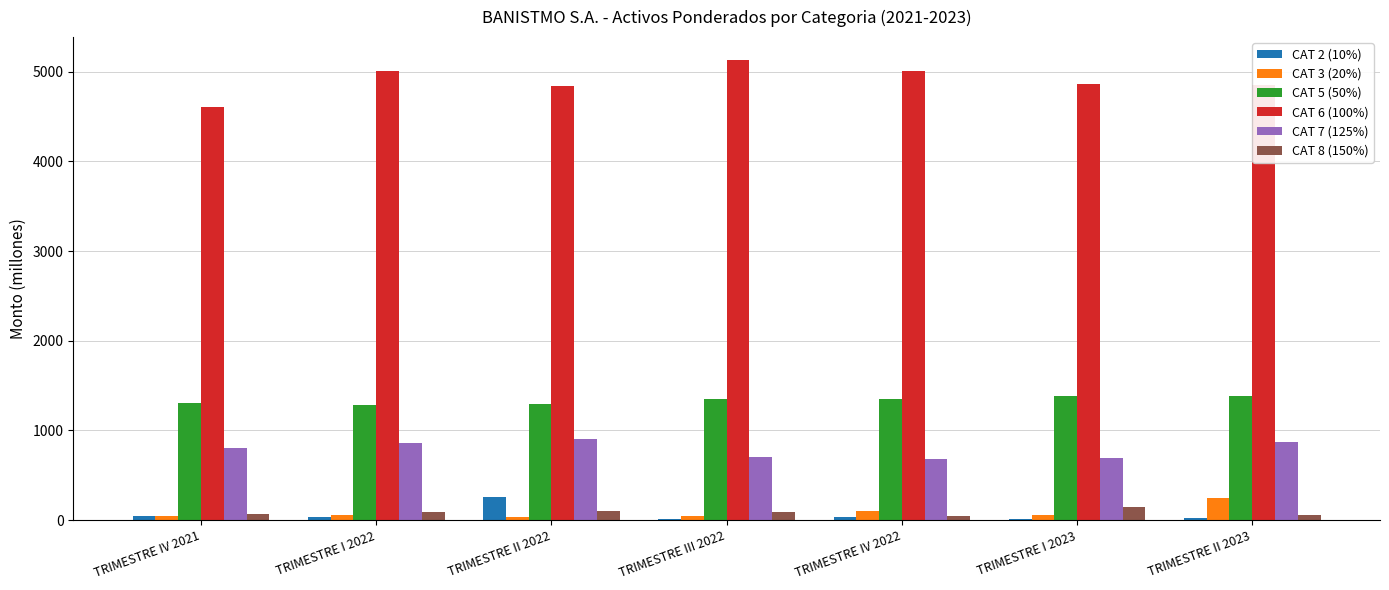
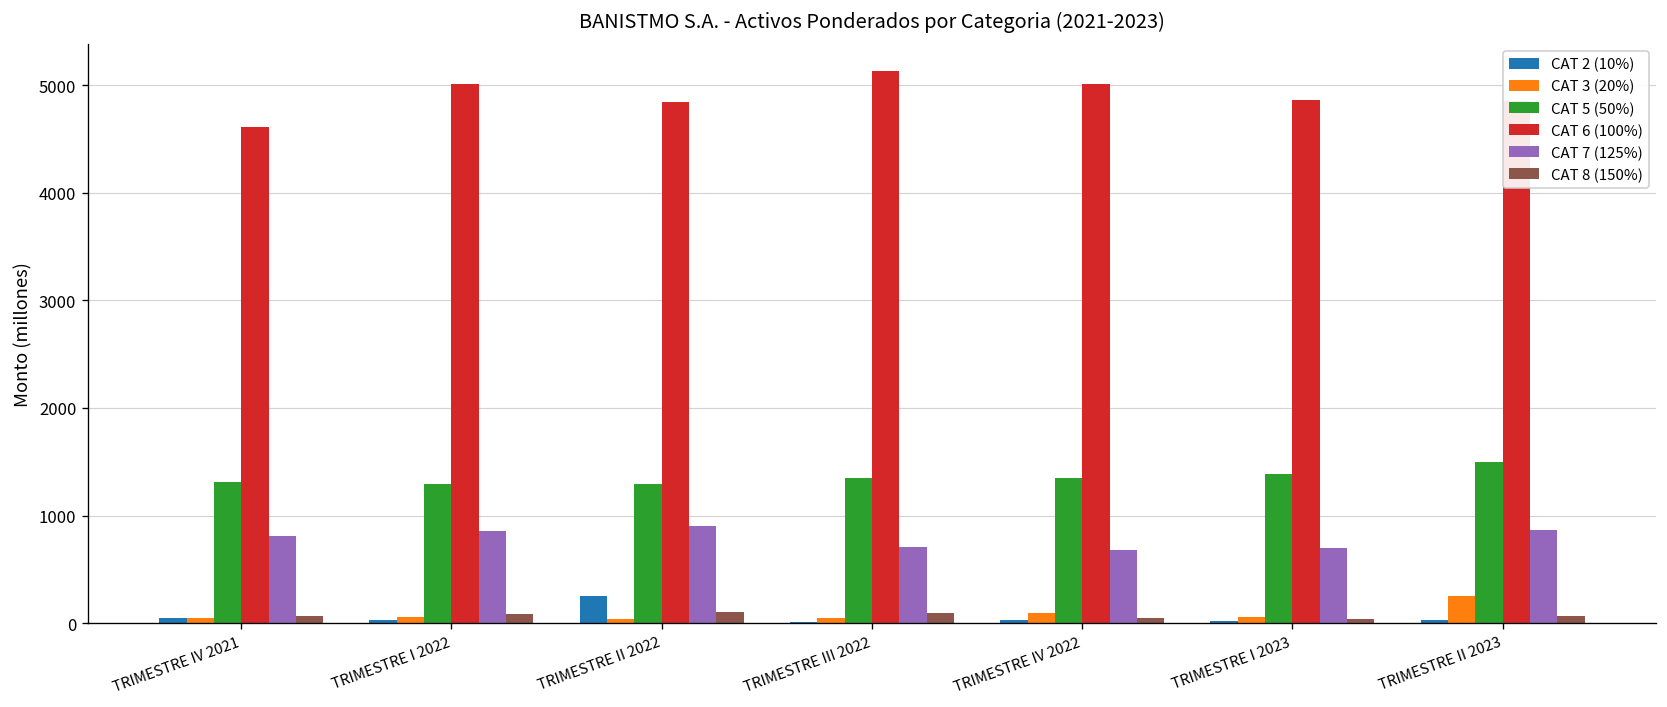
CAT 8 (150%), TRIMESTRE I 2023: 200 -> 0
CAT 5 (50%), TRIMESTRE II 2023: 1400 -> 1500
